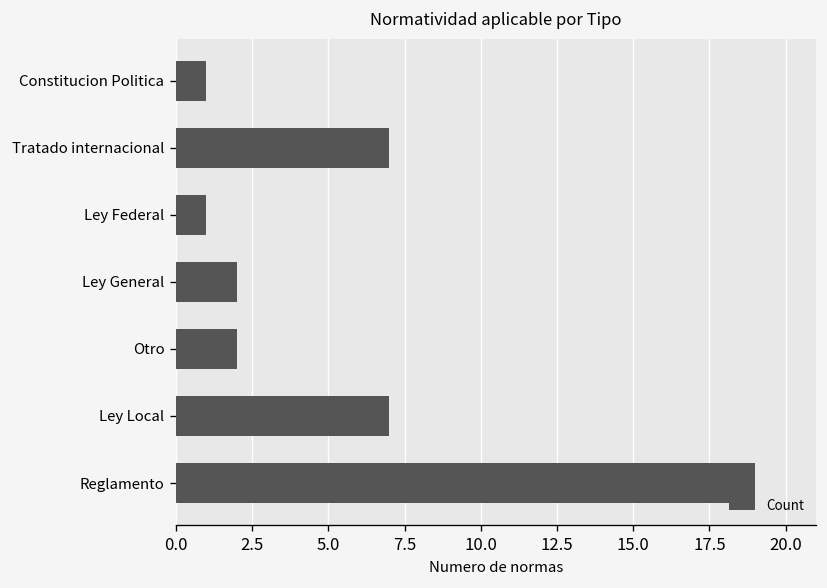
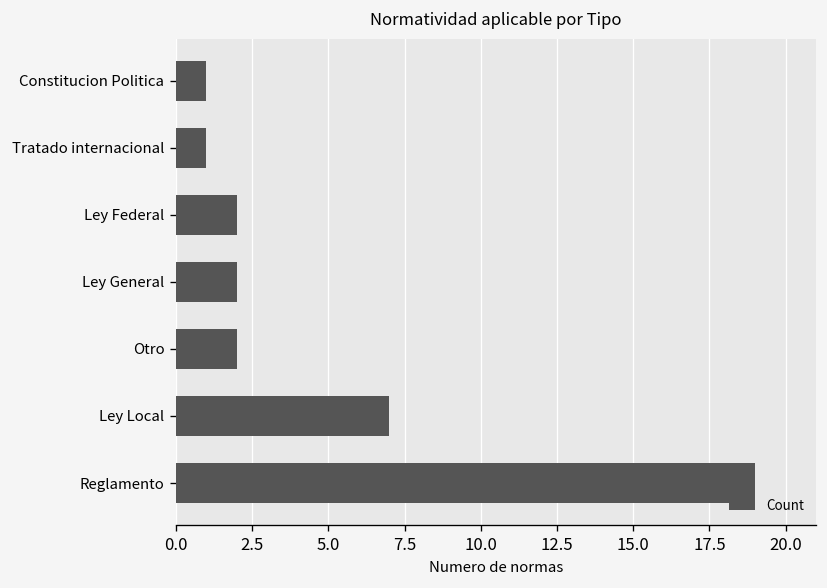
Tratado internacional: 7 -> 1
Ley Federal: 1 -> 2
